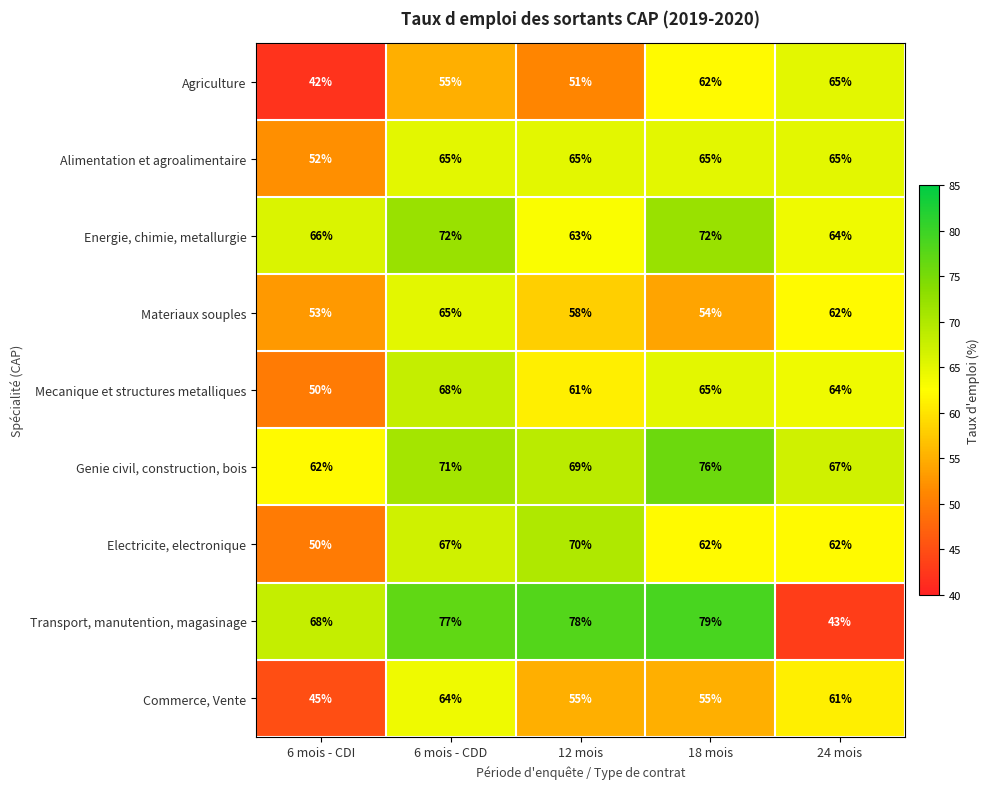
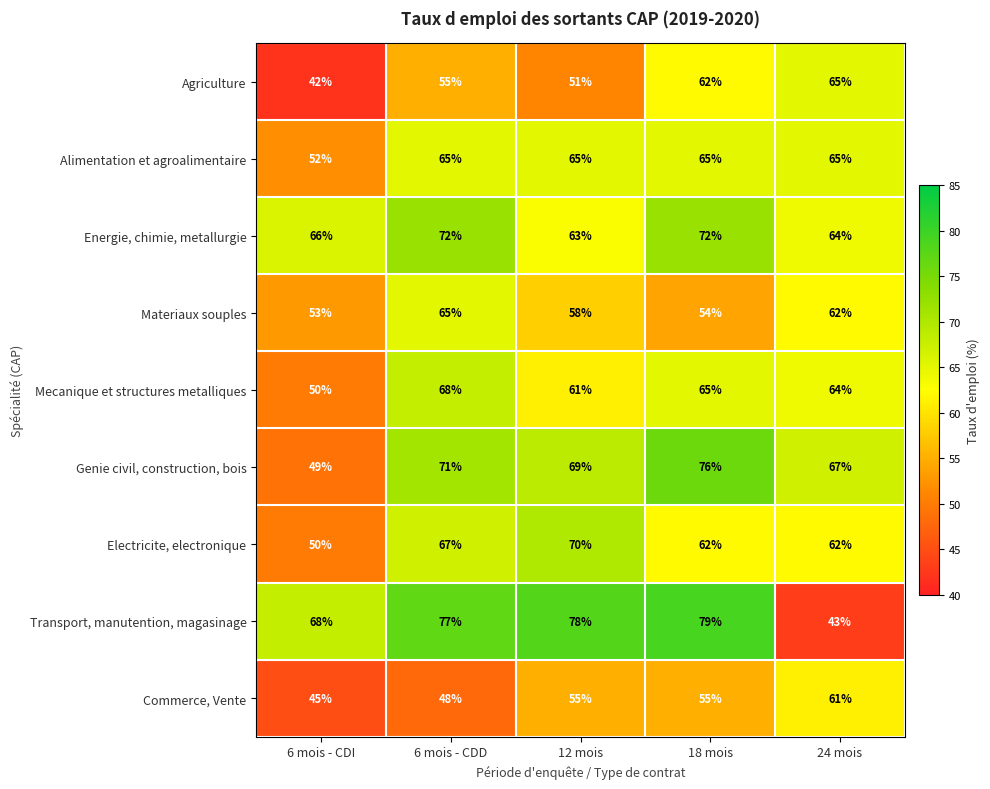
Genie civil, construction, bois, 6 mois - CDI: 62% -> 49%
Commerce, Vente, 6 mois - CDD: 64% -> 48%
